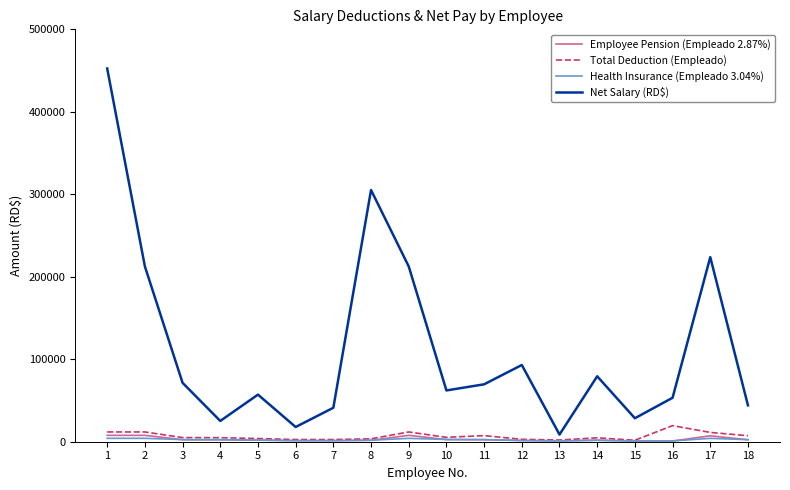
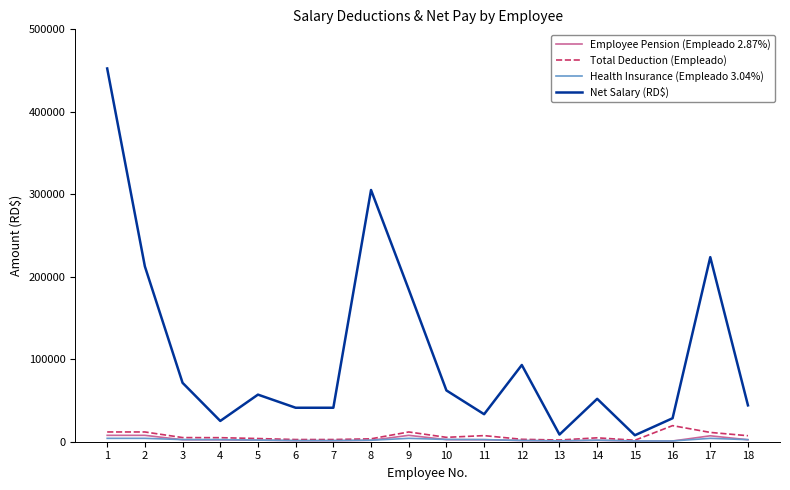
Net Salary (RD$), 6: 20000 -> 40000
Net Salary (RD$), 9: 210000 -> 180000
Net Salary (RD$), 11: 70000 -> 30000
Net Salary (RD$), 14: 80000 -> 50000
Net Salary (RD$), 15: 30000 -> 10000
Net Salary (RD$), 16: 50000 -> 30000
